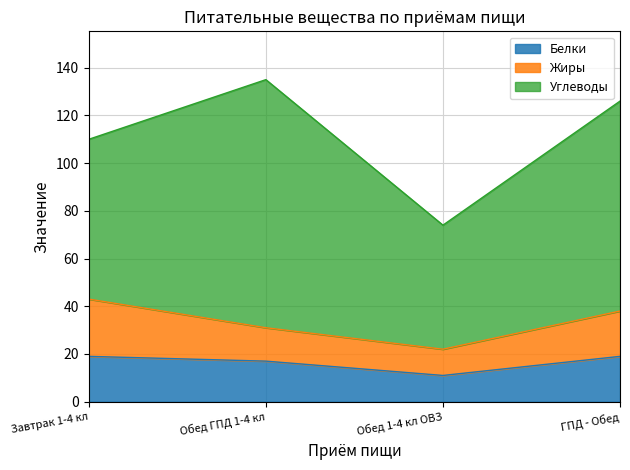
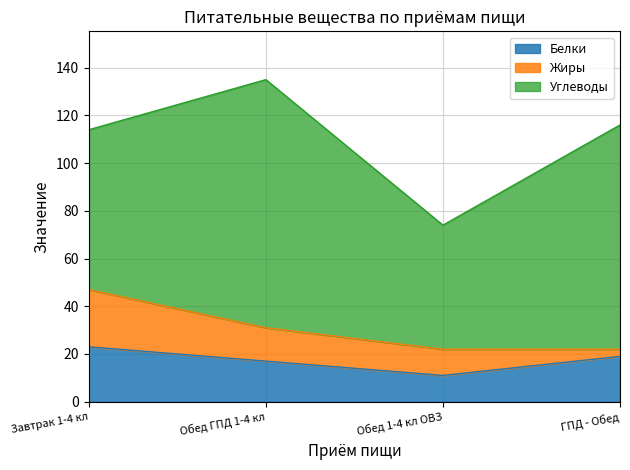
Белки, Завтрак 1-4 кл: 19 -> 23
Жиры, ГПД - Обед: 19 -> 3
Углеводы, ГПД - Обед: 88 -> 94
